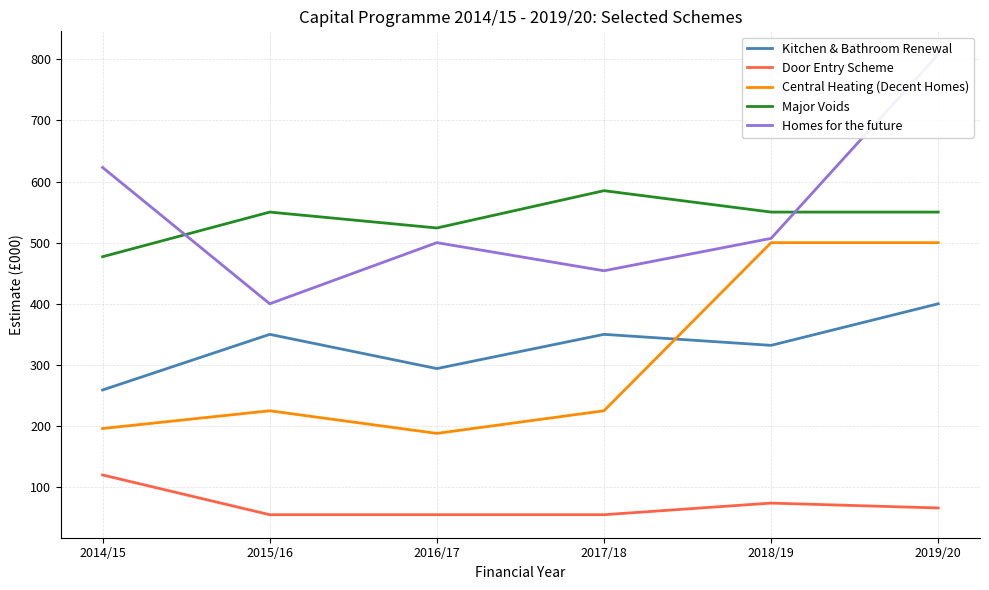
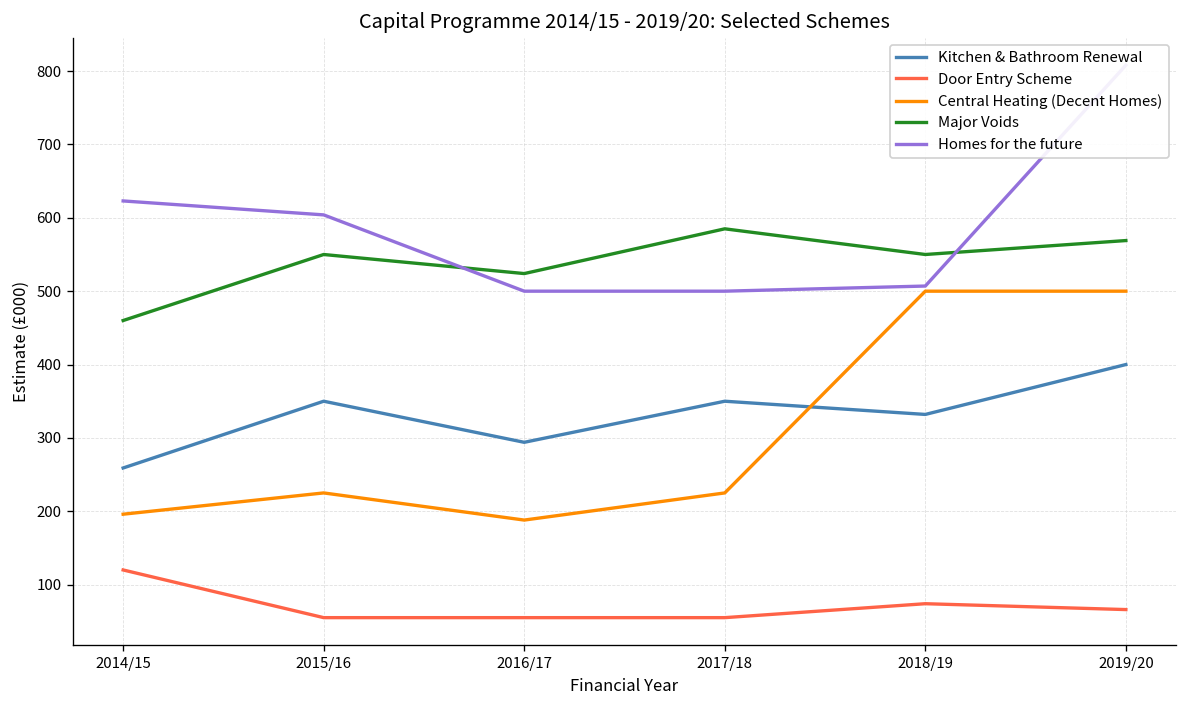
Major Voids, 2014/15: 480 -> 460
Homes for the future, 2015/16: 400 -> 600
Homes for the future, 2017/18: 450 -> 500
Major Voids, 2019/20: 550 -> 570
